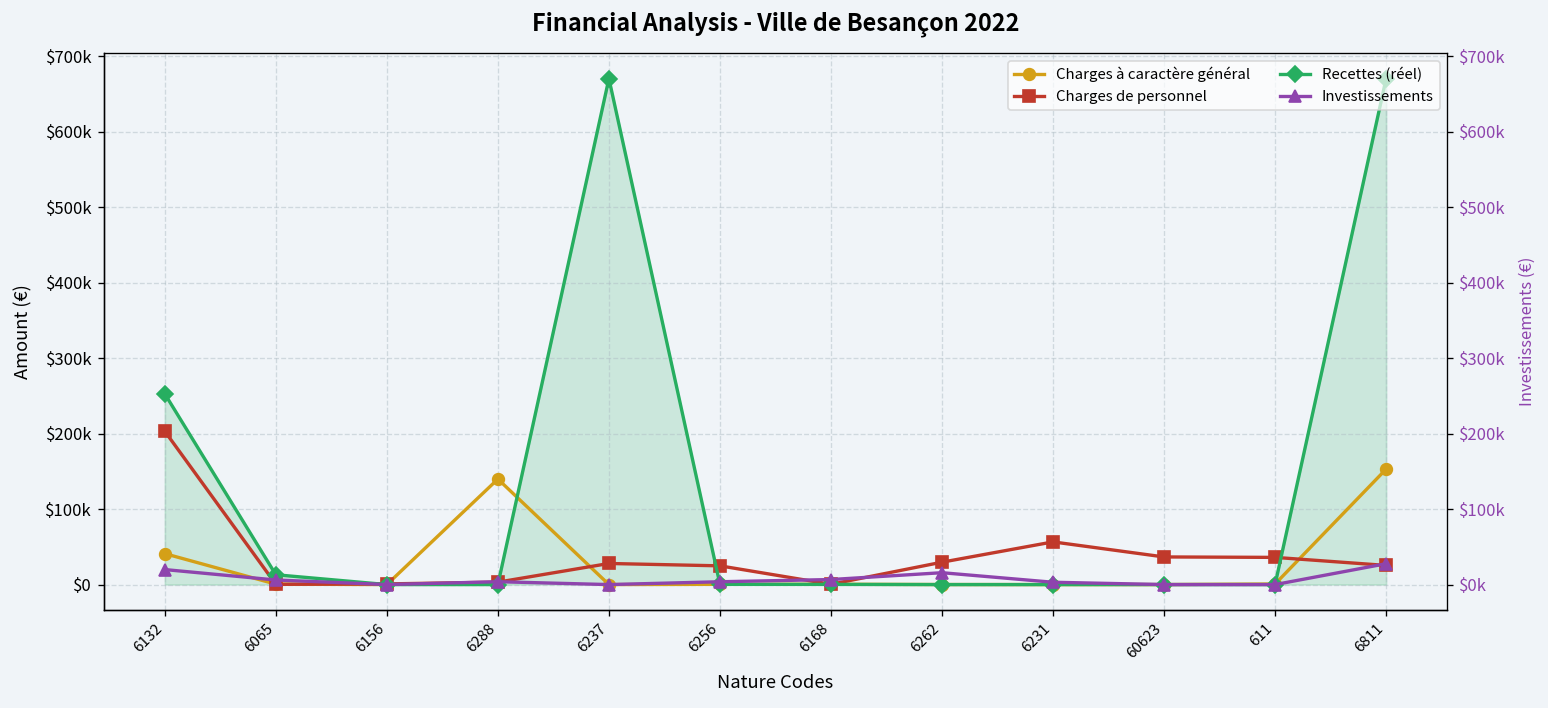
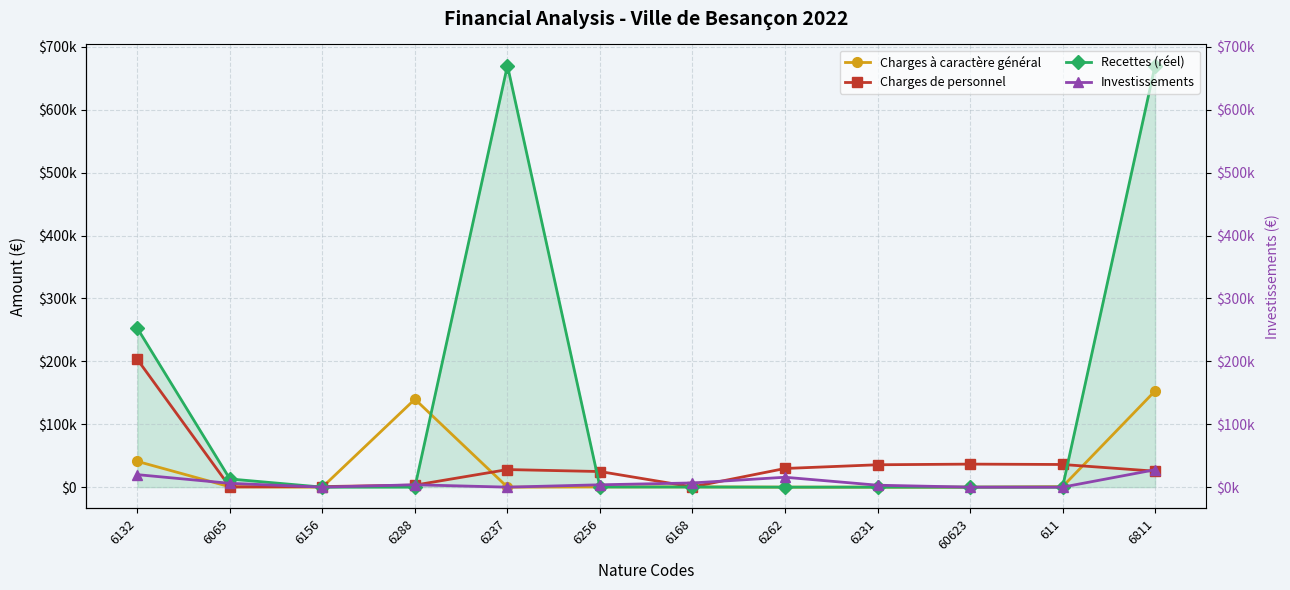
Charges de personnel, 6231: $60000 -> $40000
